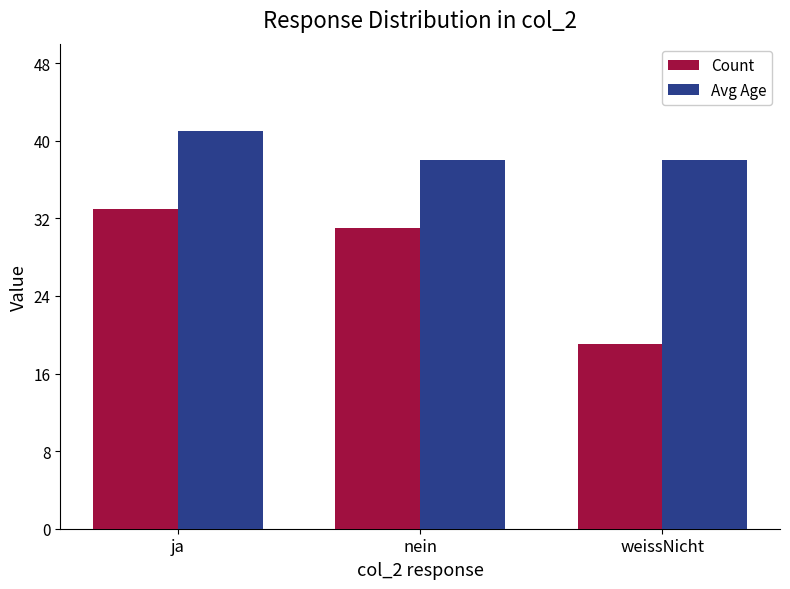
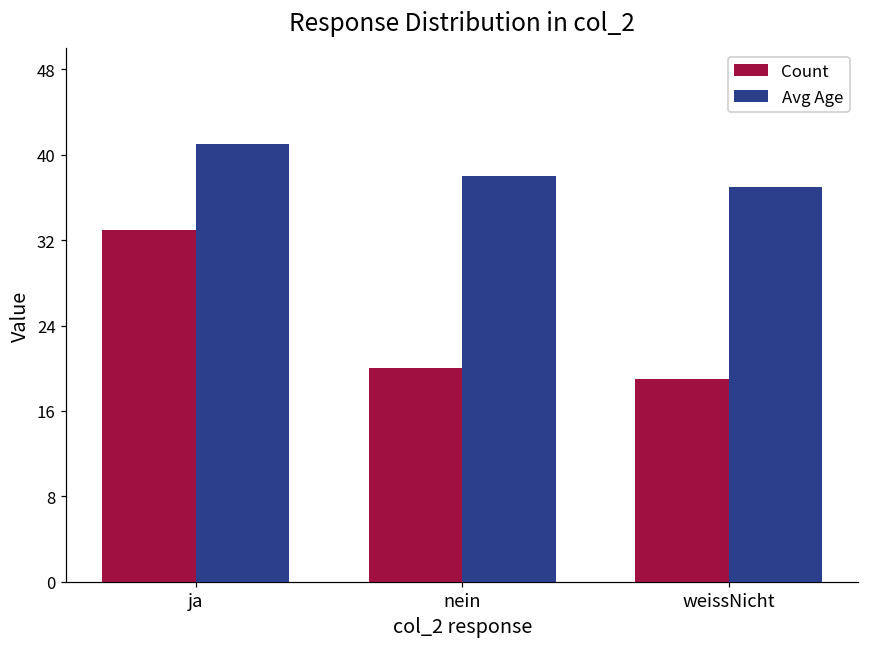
Count, nein: 31 -> 20
Avg Age, weissNicht: 38 -> 37
